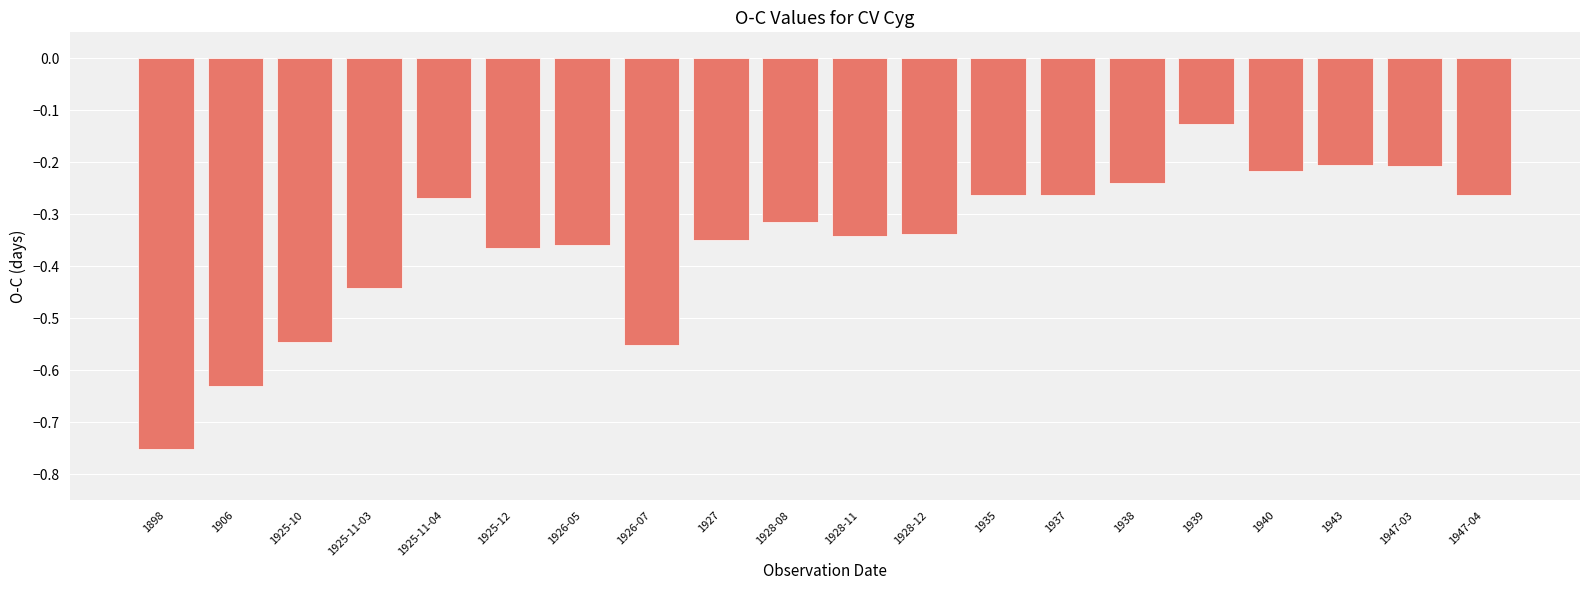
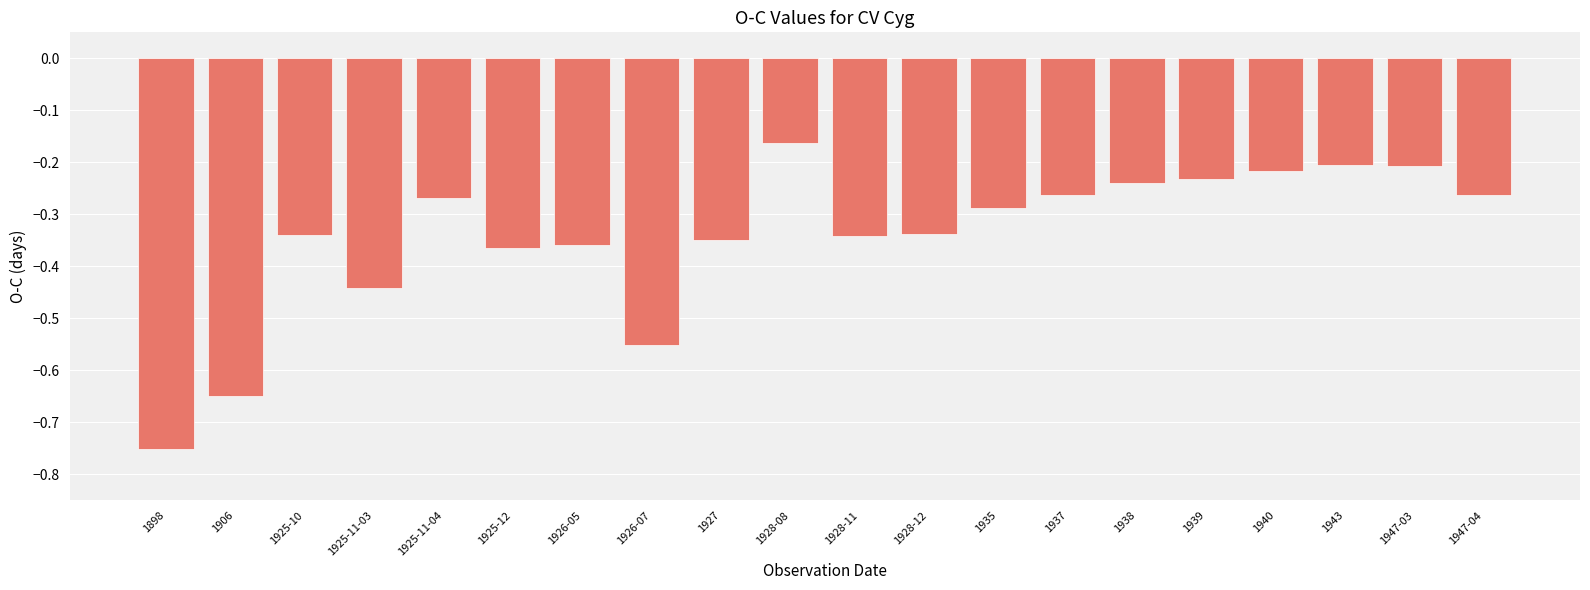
1906: -0.63 -> -0.65
1925-10: -0.55 -> -0.34
1928-08: -0.31 -> -0.16
1935: -0.26 -> -0.29
1939: -0.13 -> -0.23
